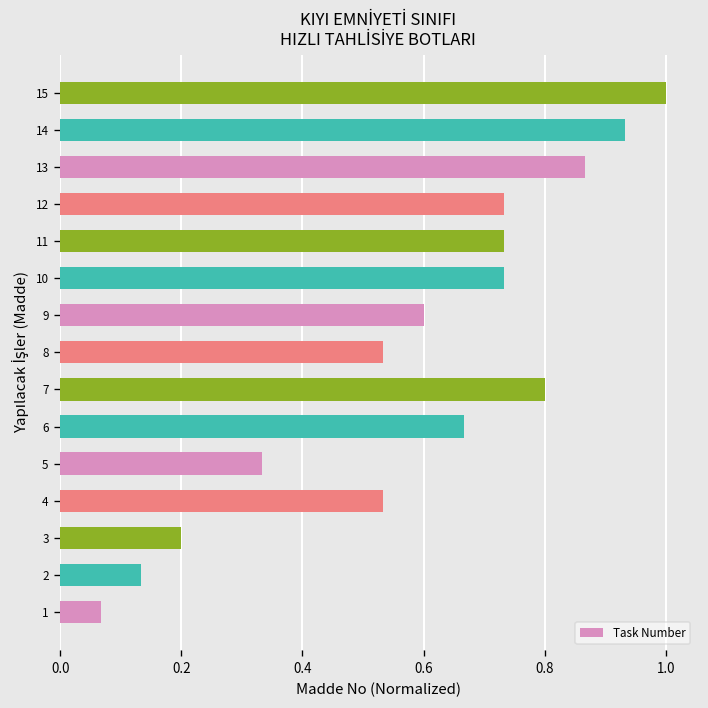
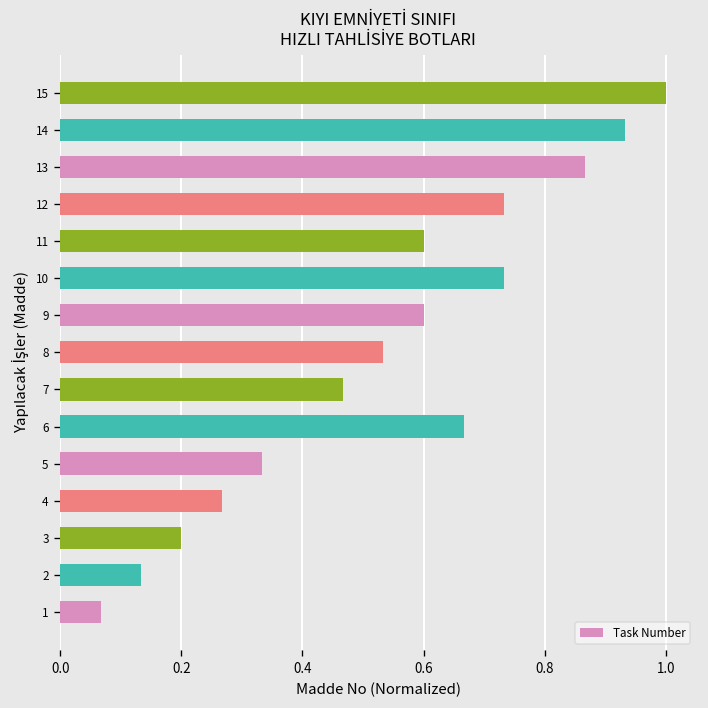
11: 0.73 -> 0.60
7: 0.80 -> 0.47
4: 0.53 -> 0.27
